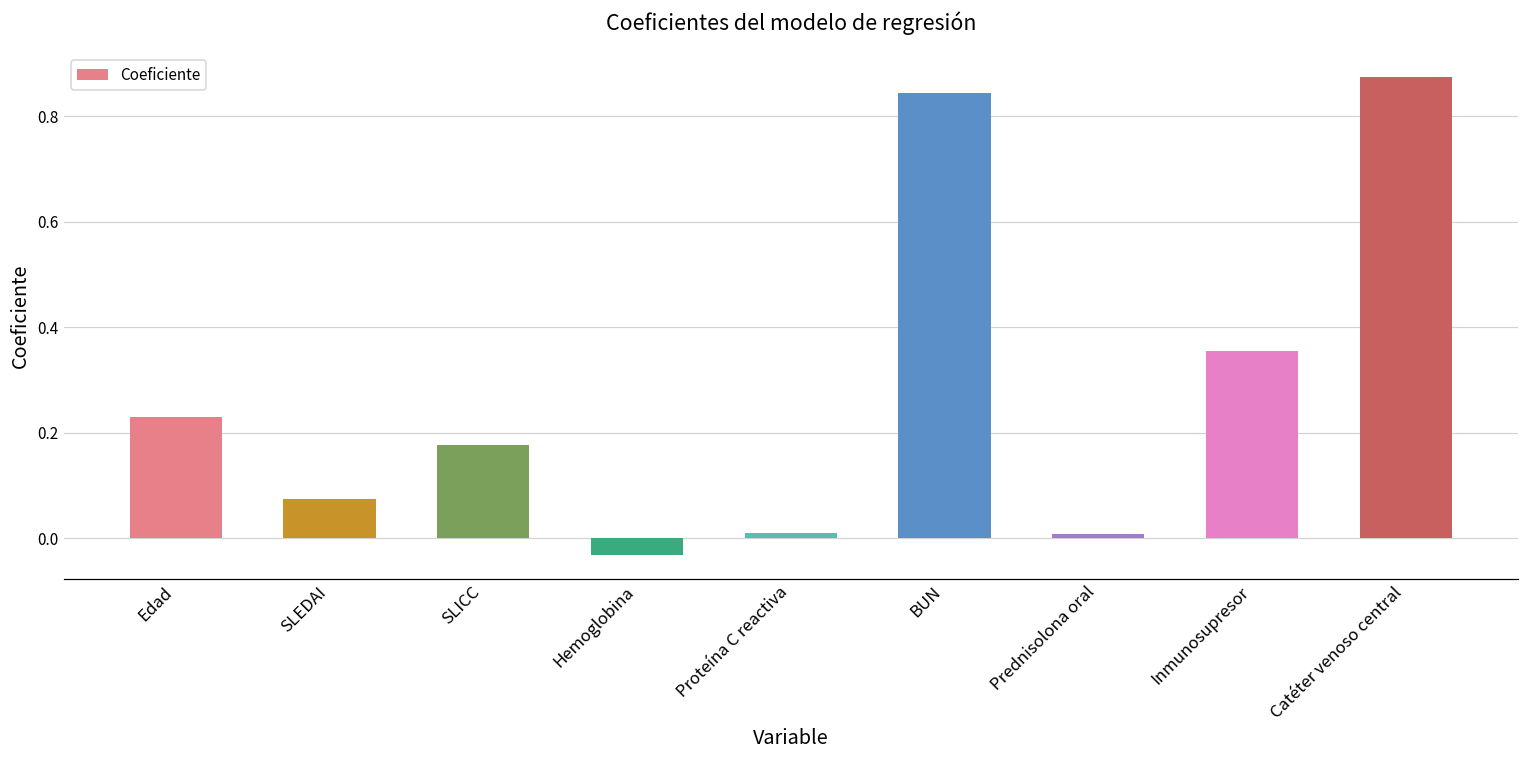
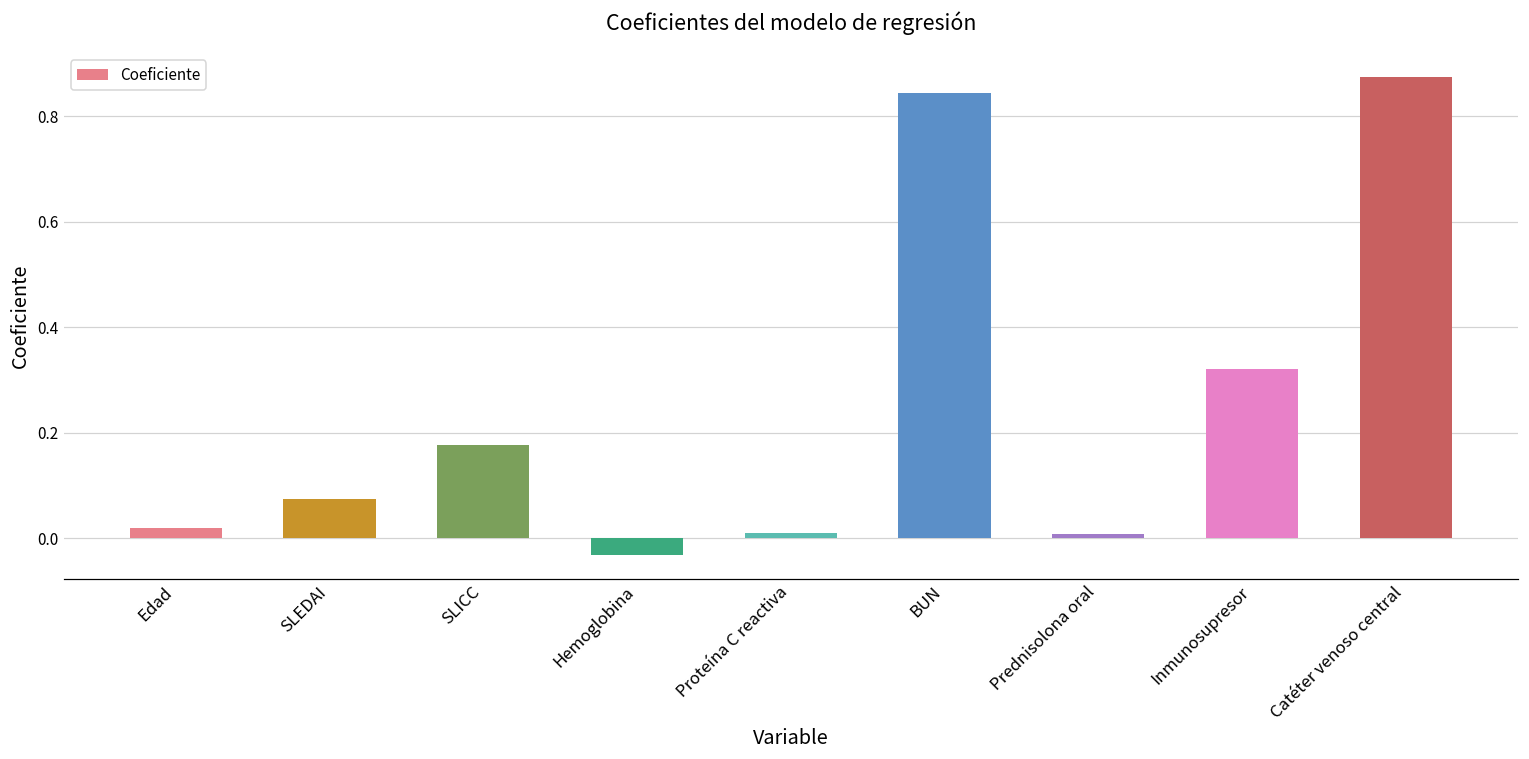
Edad: 0.23 -> 0.02
Inmunosupresor: 0.36 -> 0.32
